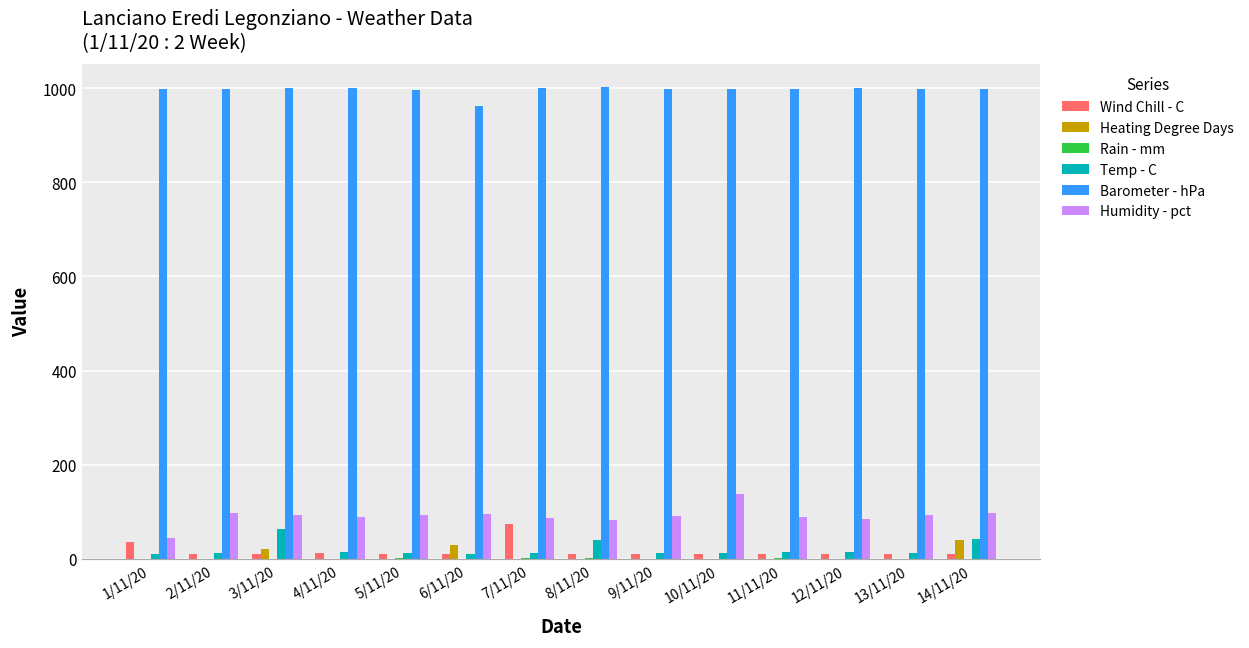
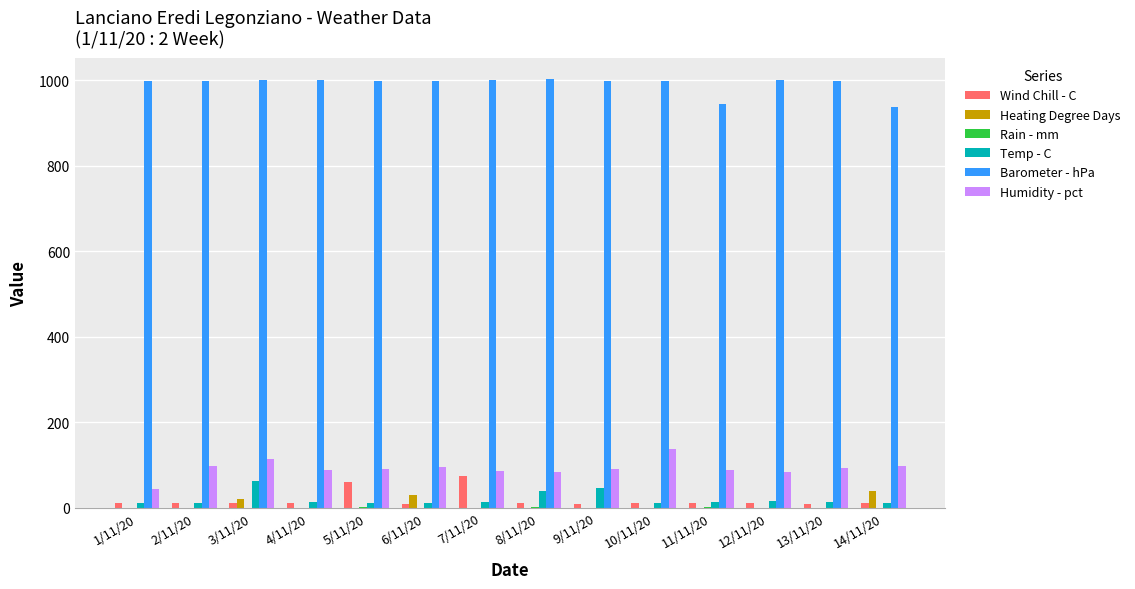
Wind Chill - C, 1/11/20: 30 -> 10
Humidity - pct, 3/11/20: 90 -> 120
Wind Chill - C, 5/11/20: 10 -> 60
Barometer - hPa, 6/11/20: 960 -> 1000
Temp - C, 9/11/20: 10 -> 50
Barometer - hPa, 11/11/20: 1000 -> 950
Temp - C, 14/11/20: 40 -> 10
Barometer - hPa, 14/11/20: 1000 -> 940
